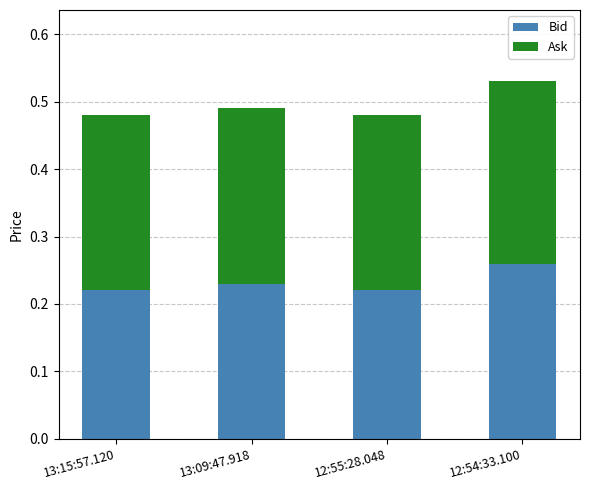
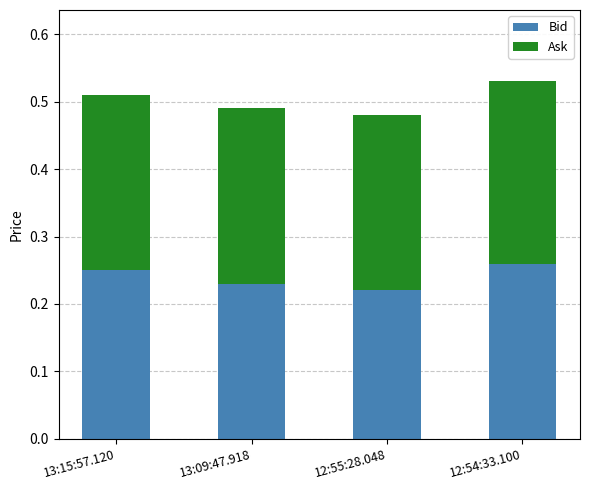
Bid, 13:15:57.120: 0.22 -> 0.25
